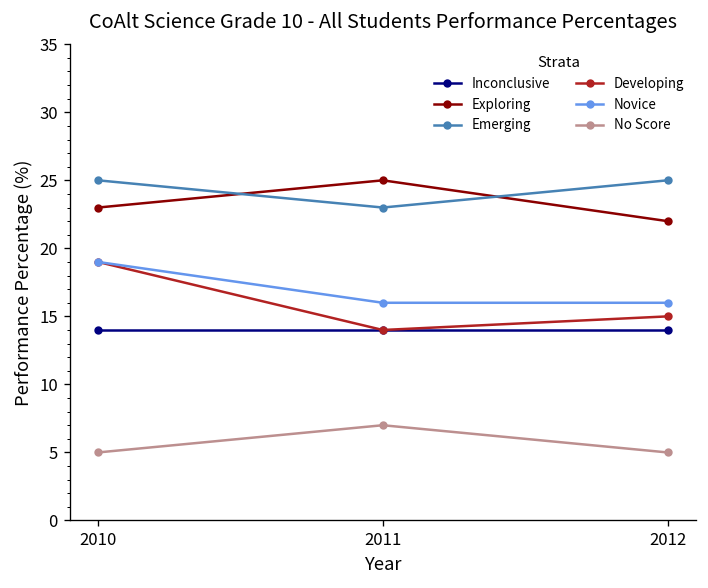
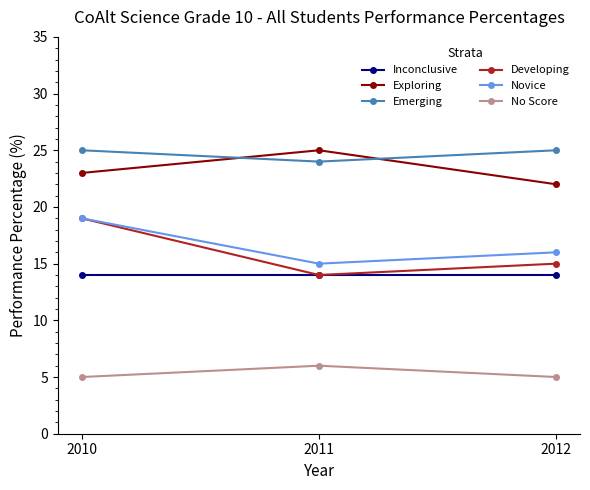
Emerging, 2011: 23 -> 24
Novice, 2011: 16 -> 15
No Score, 2011: 7 -> 6
